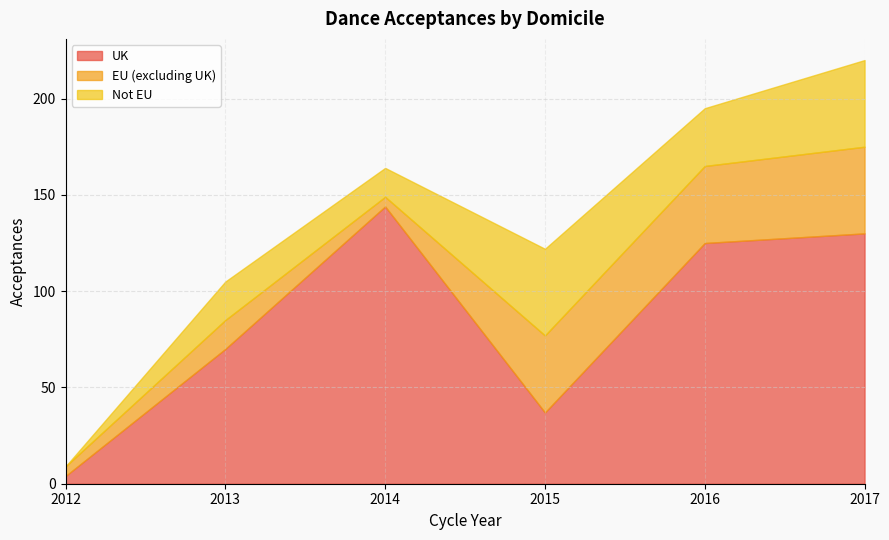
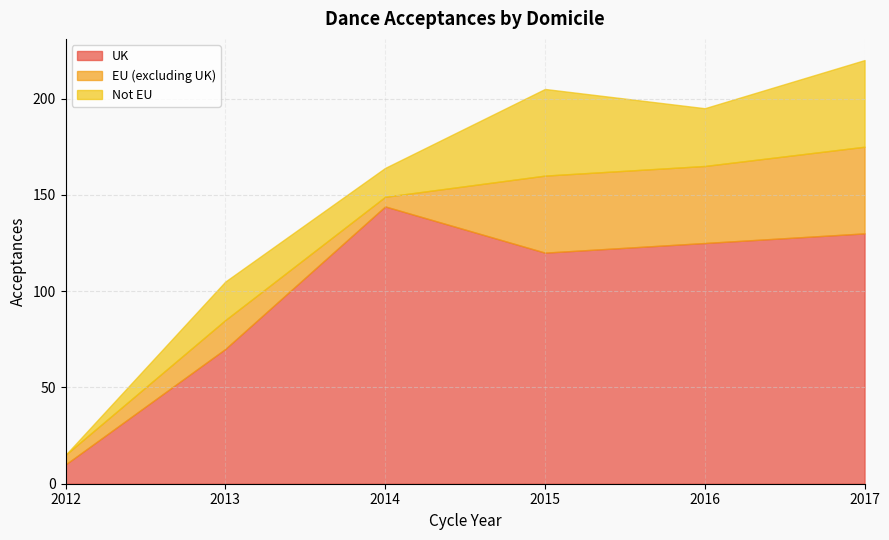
UK, 2012: 4 -> 10
UK, 2015: 37 -> 120
